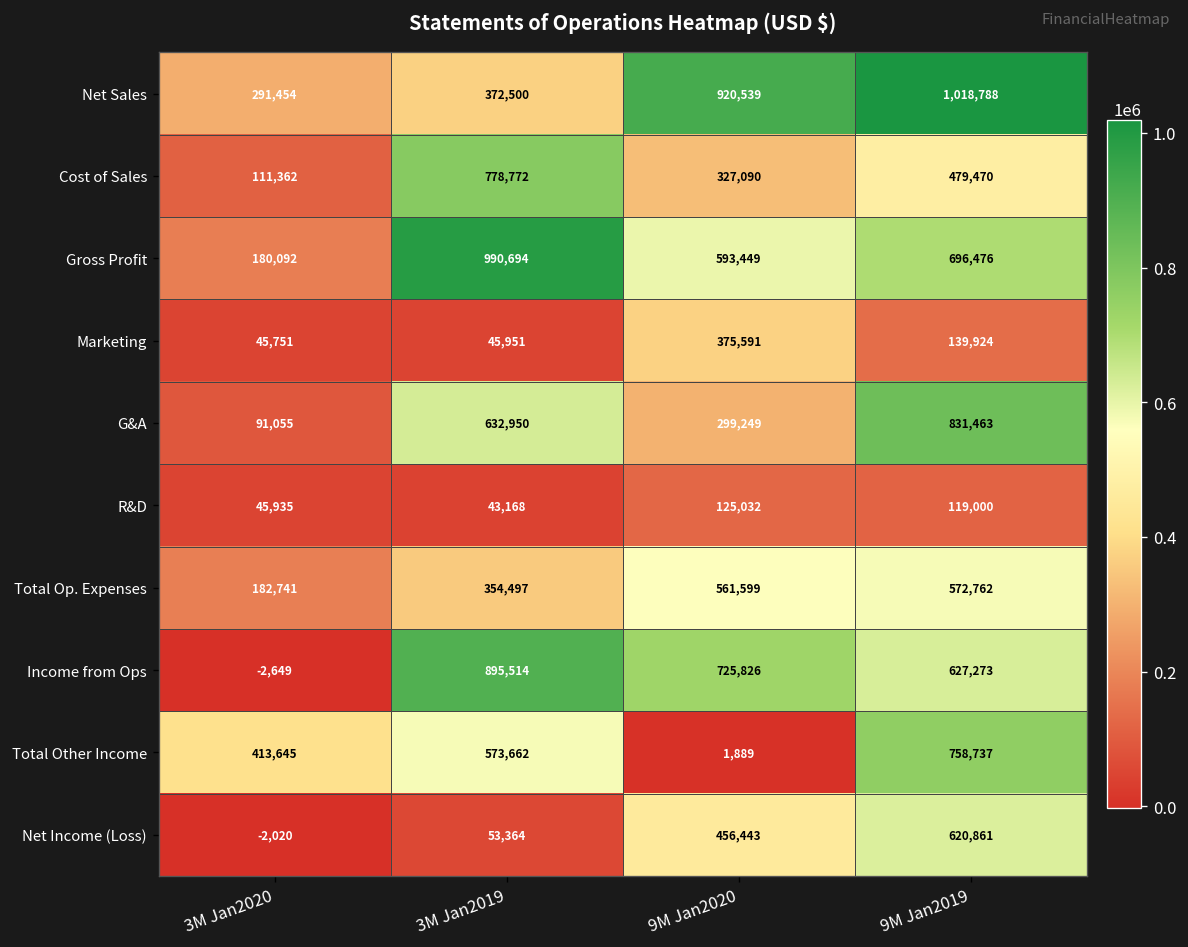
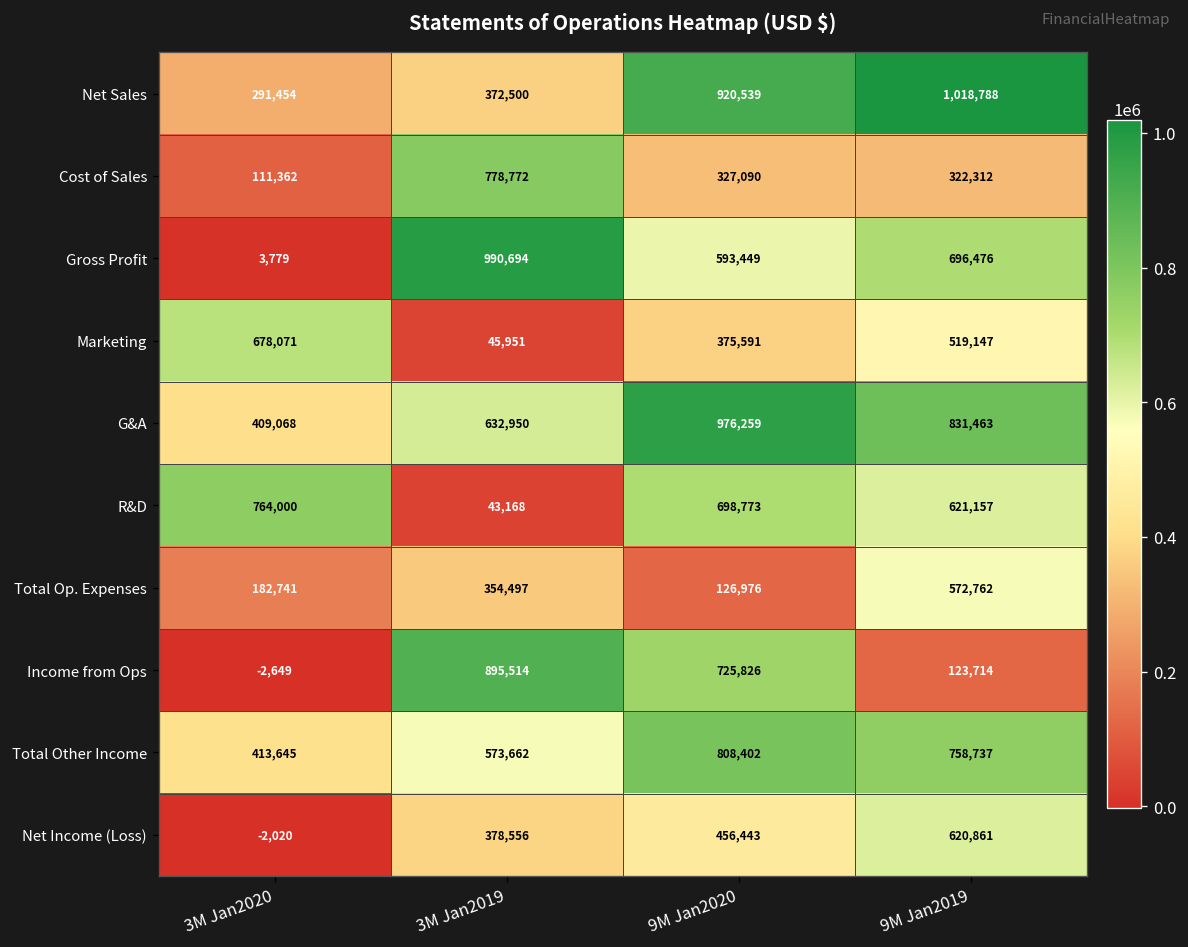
Cost of Sales, 9M Jan2019: 479,470 -> 322,312
Gross Profit, 3M Jan2020: 180,092 -> 3,779
Marketing, 3M Jan2020: 45,751 -> 678,071
Marketing, 9M Jan2019: 139,924 -> 519,147
G&A, 3M Jan2020: 91,055 -> 409,068
G&A, 9M Jan2020: 299,249 -> 976,259
R&D, 3M Jan2020: 45,935 -> 764,000
R&D, 9M Jan2020: 125,032 -> 698,773
R&D, 9M Jan2019: 119,000 -> 621,157
Total Op. Expenses, 9M Jan2020: 561,599 -> 126,976
Income from Ops, 9M Jan2019: 627,273 -> 123,714
Total Other Income, 9M Jan2020: 1,889 -> 808,402
Net Income (Loss), 3M Jan2019: 53,364 -> 378,556
